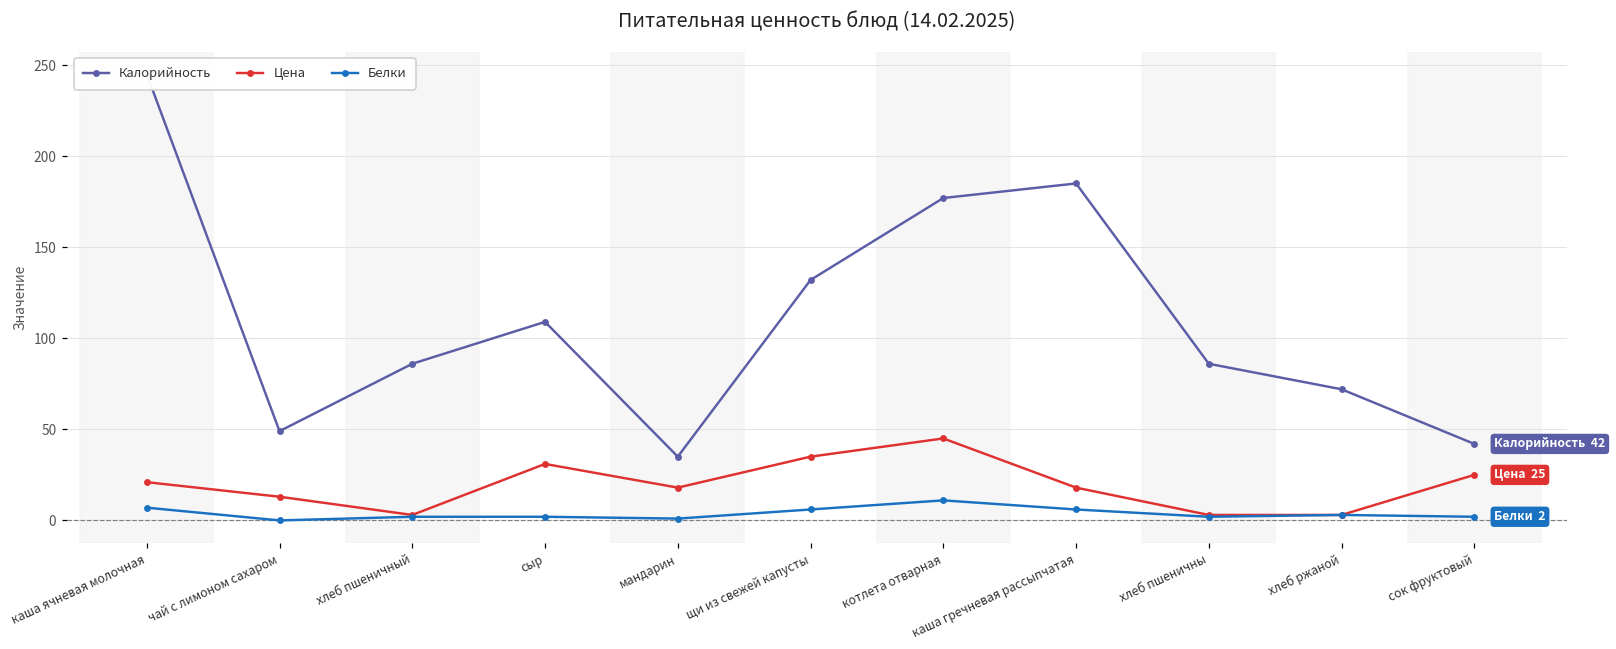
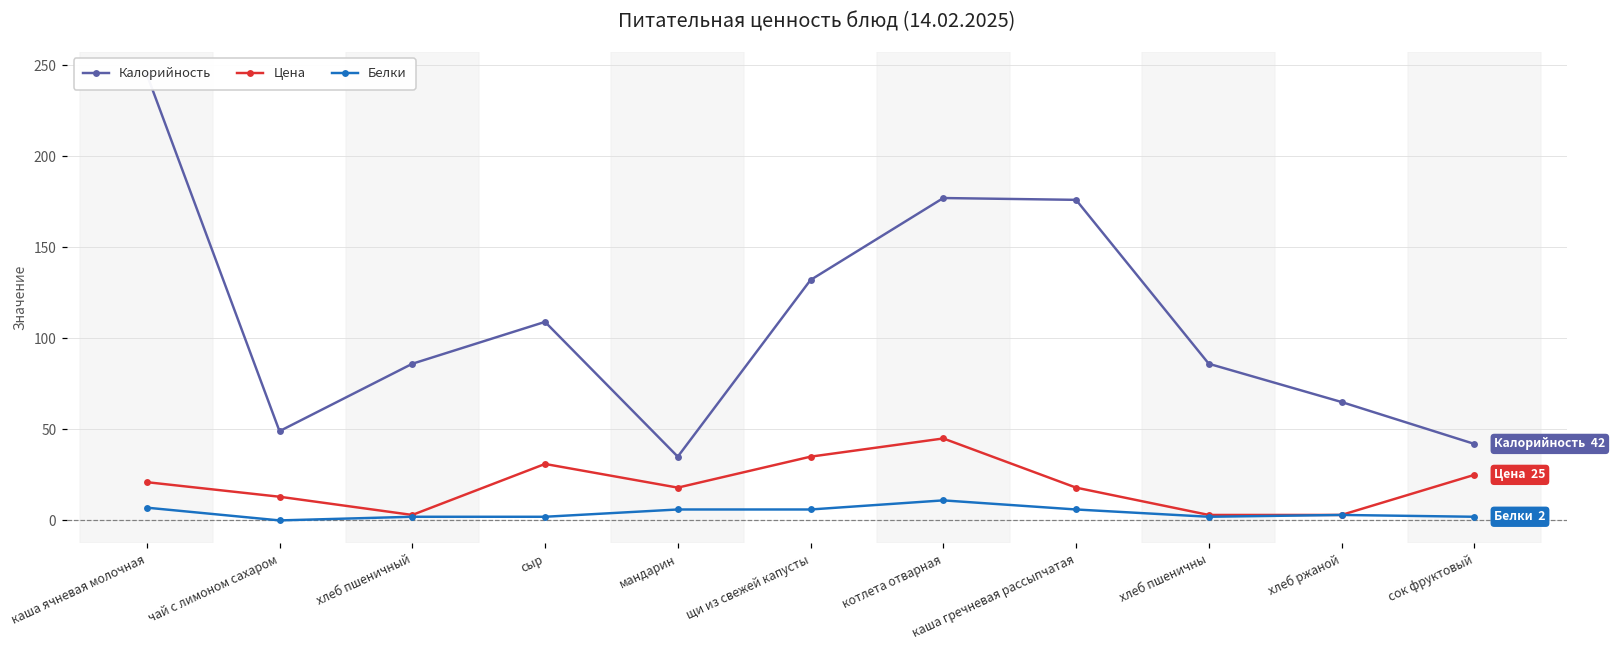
Белки, мандарин: 1 -> 6
Калорийность, каша гречневая рассыпчатая: 185 -> 176
Калорийность, хлеб ржаной: 72 -> 65
